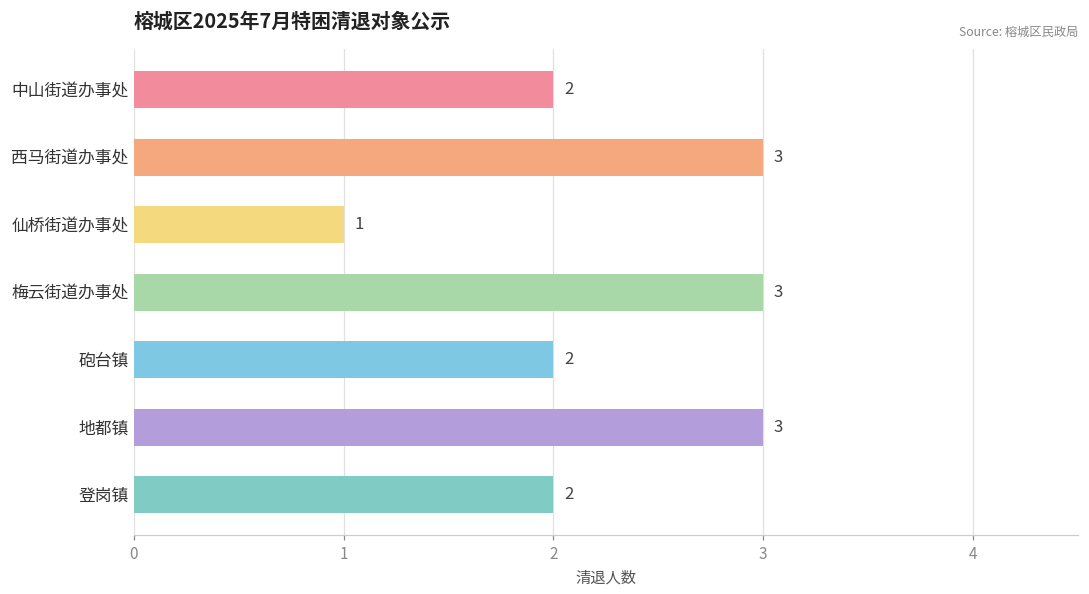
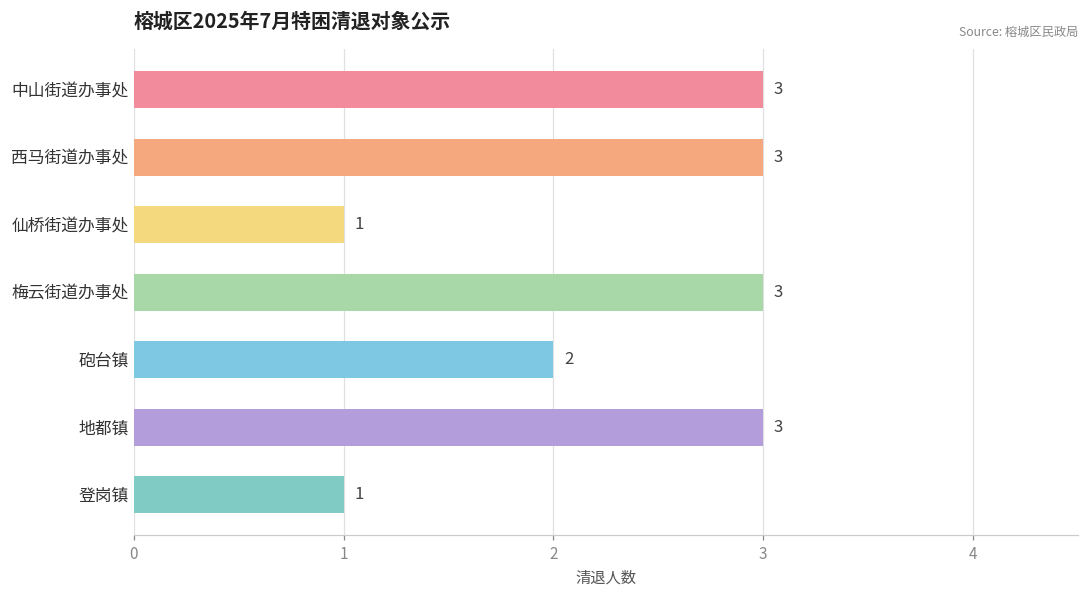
中山街道办事处: 2 -> 3
登岗镇: 2 -> 1
